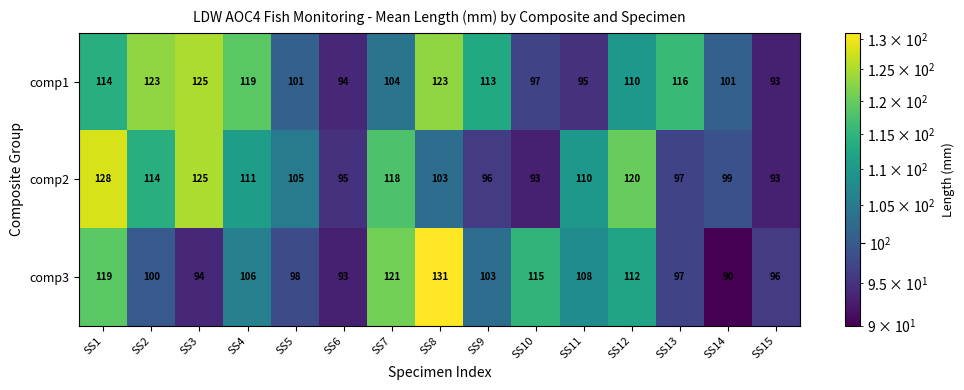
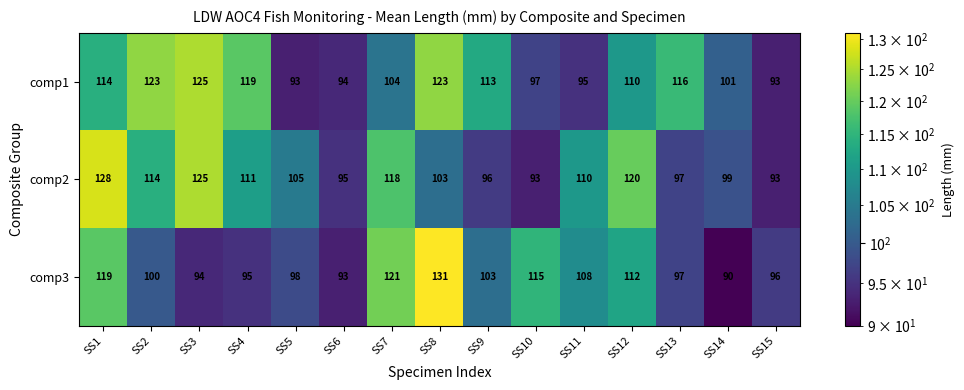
comp1, SS5: 101 -> 93
comp3, SS4: 106 -> 95
